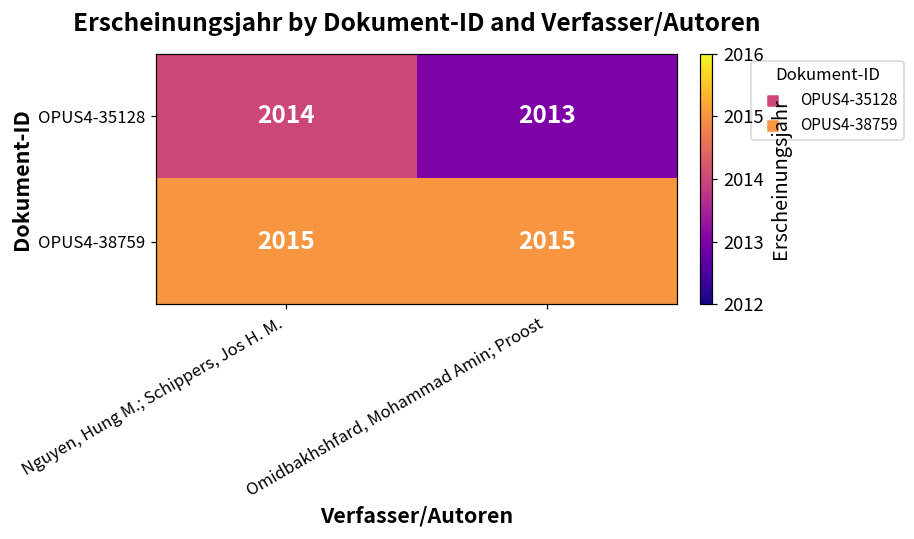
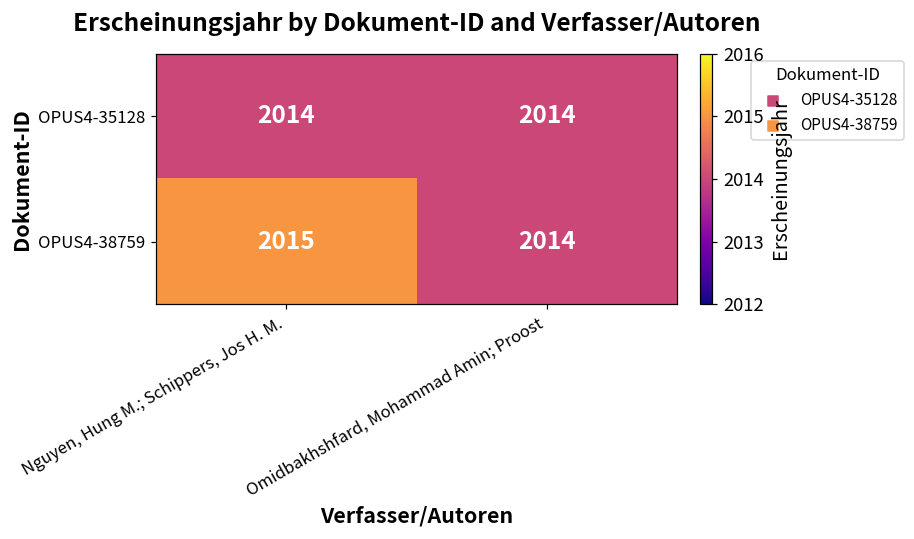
OPUS4-35128, Omidbakhshfard, Mohammad Amin; Proost: 2013 -> 2014
OPUS4-38759, Omidbakhshfard, Mohammad Amin; Proost: 2015 -> 2014
